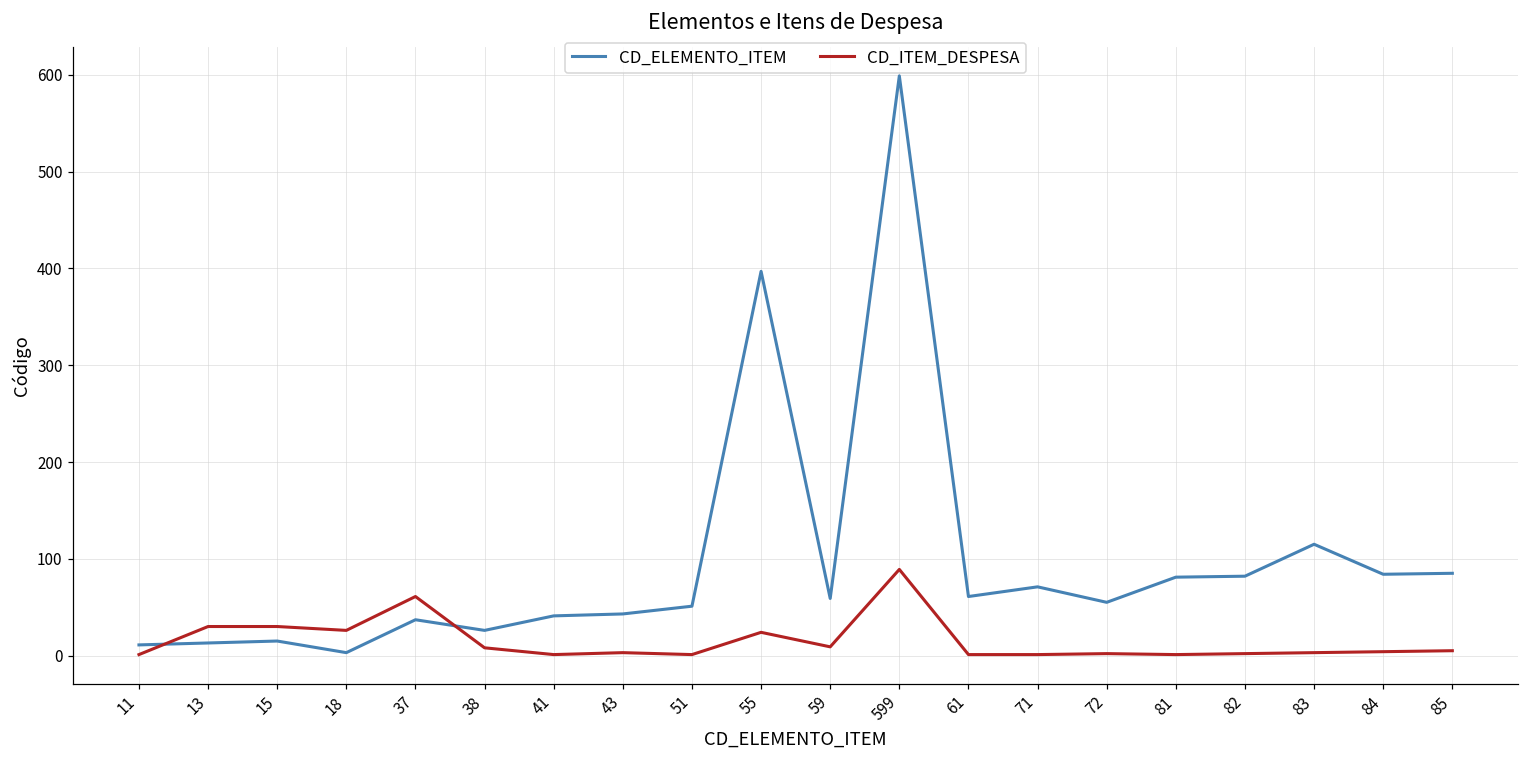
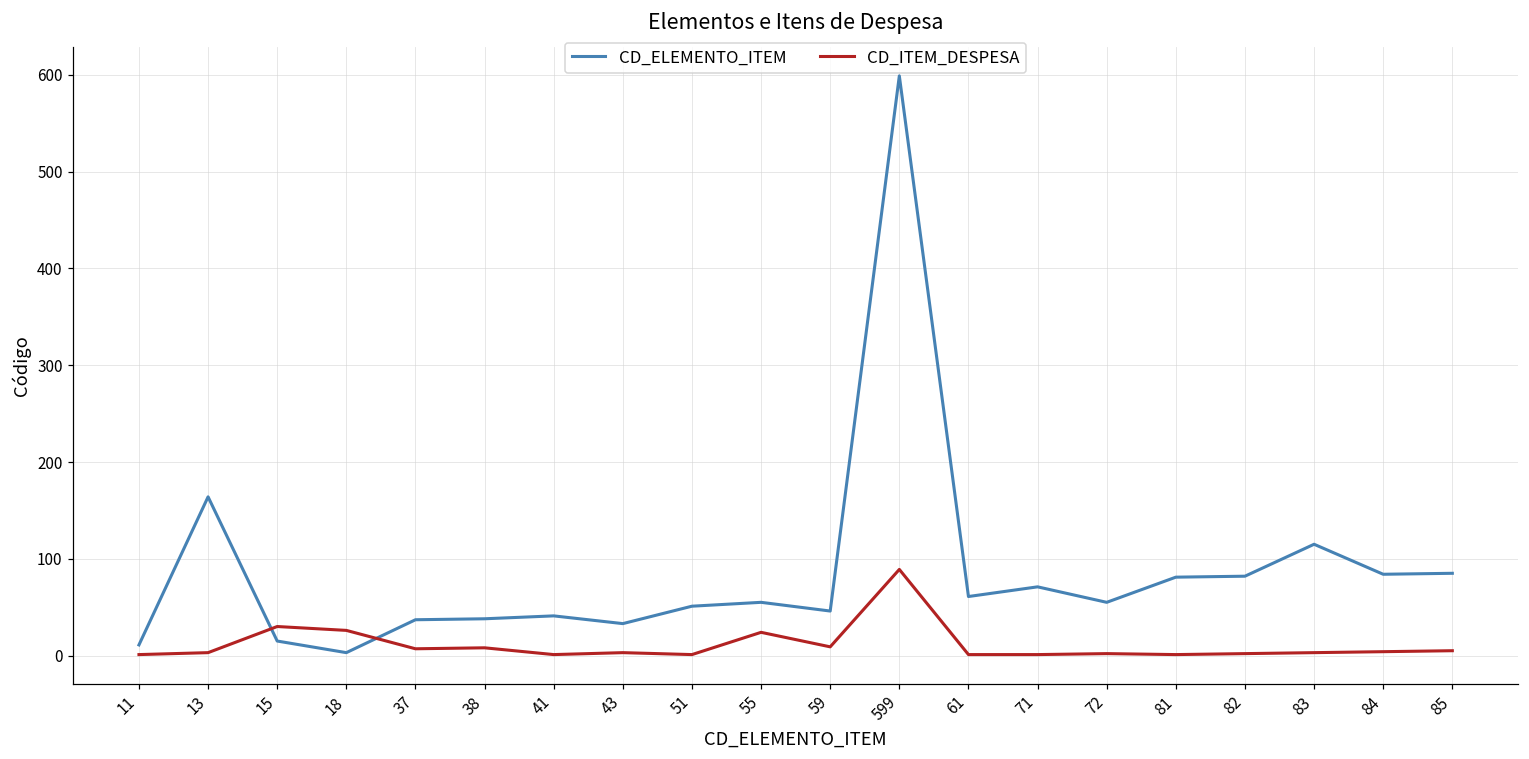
CD_ELEMENTO_ITEM, 13: 10 -> 160
CD_ITEM_DESPESA, 13: 30 -> 0
CD_ITEM_DESPESA, 37: 60 -> 10
CD_ELEMENTO_ITEM, 38: 30 -> 40
CD_ELEMENTO_ITEM, 43: 40 -> 30
CD_ELEMENTO_ITEM, 55: 400 -> 60
CD_ELEMENTO_ITEM, 59: 60 -> 50
